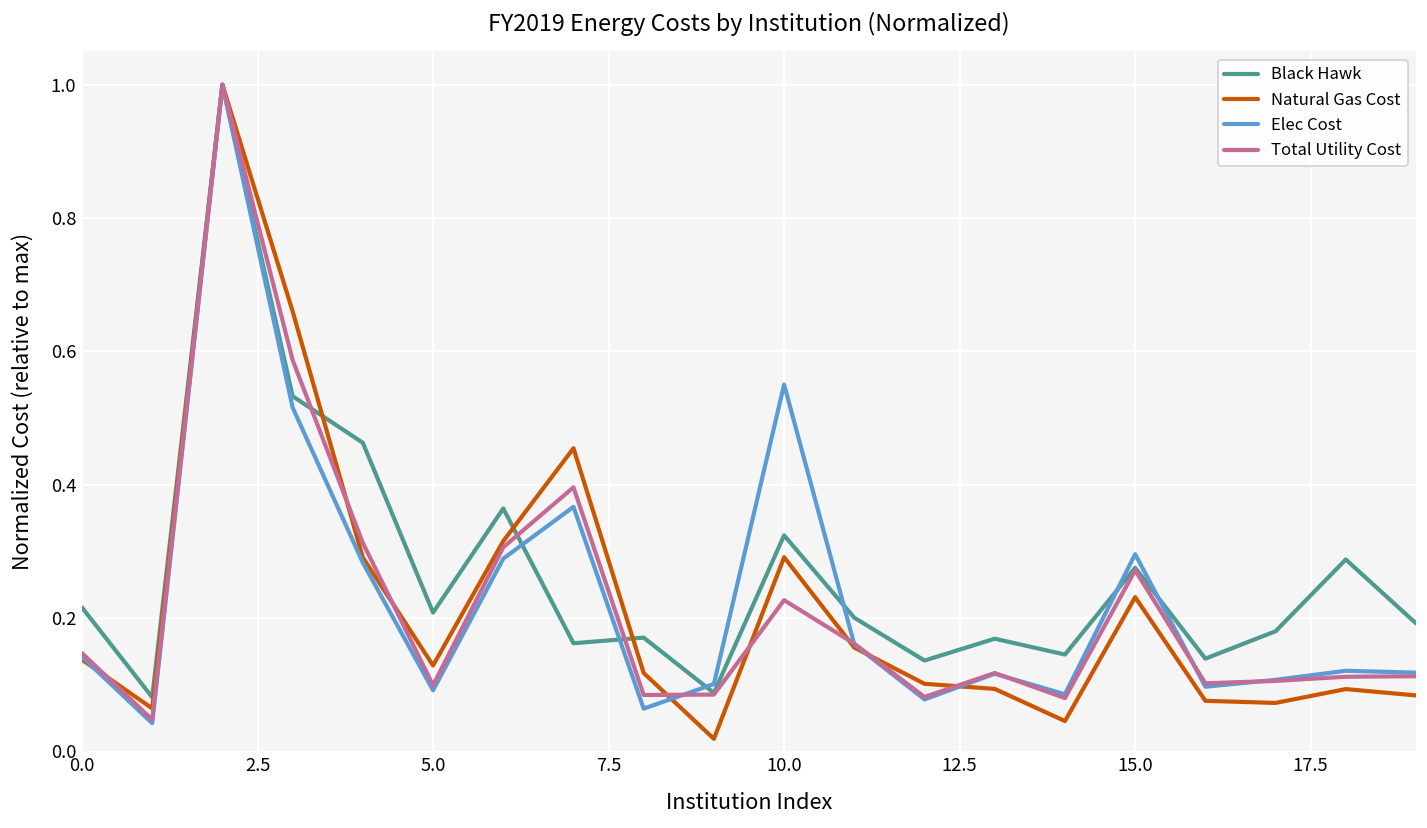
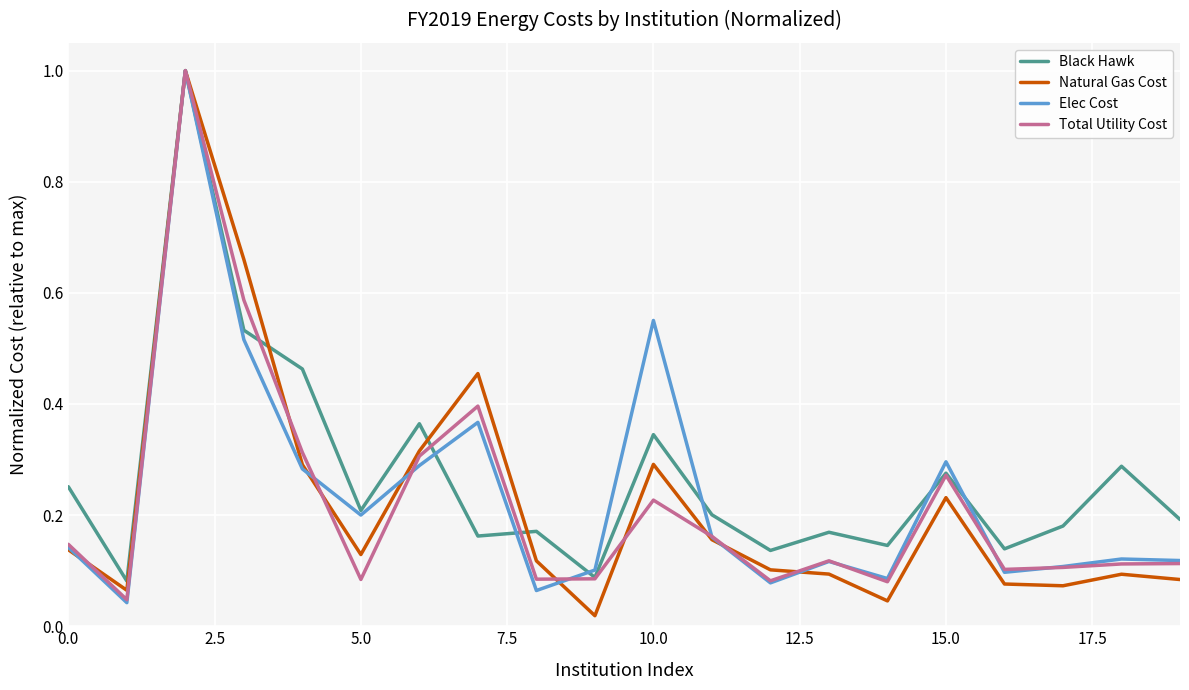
Black Hawk, 0.0: 0.22 -> 0.25
Elec Cost, 5.0: 0.09 -> 0.20
Total Utility Cost, 5.0: 0.10 -> 0.08
Black Hawk, 10.0: 0.32 -> 0.34
